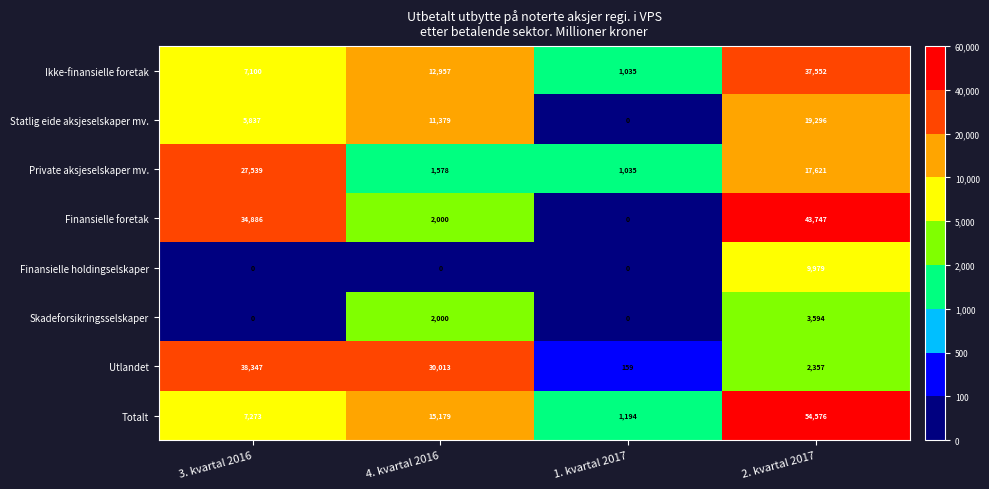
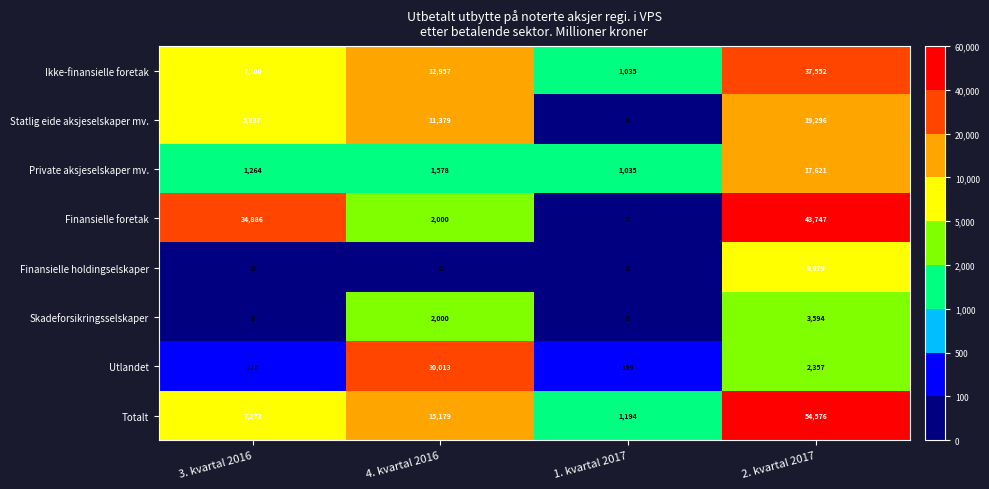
Private aksjeselskaper mv., 3. kvartal 2016: 27,539 -> 1,264
Utlandet, 3. kvartal 2016: 38,347 -> 173
